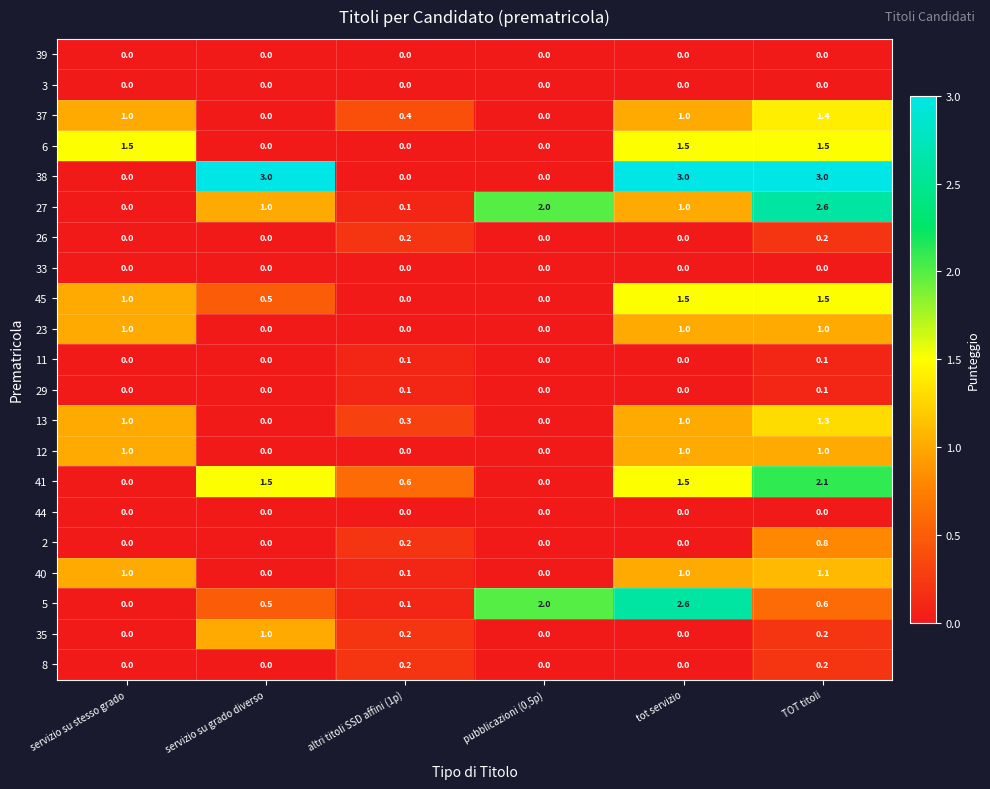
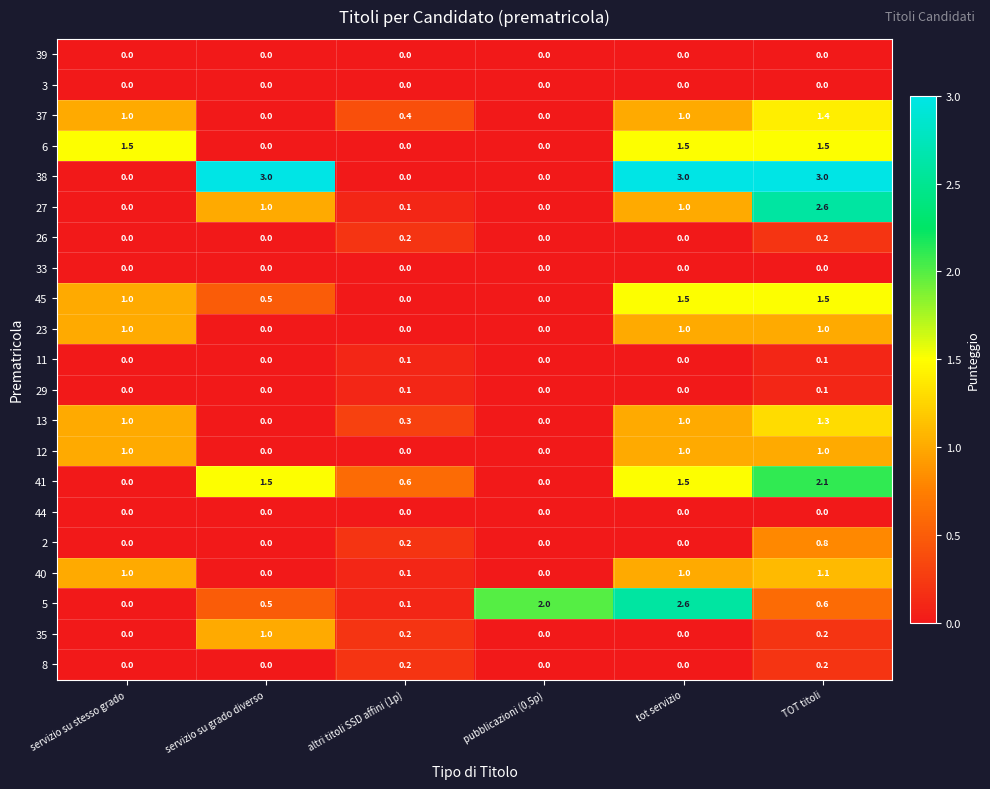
27, pubblicazioni (0,5p): 2.0 -> 0.0
